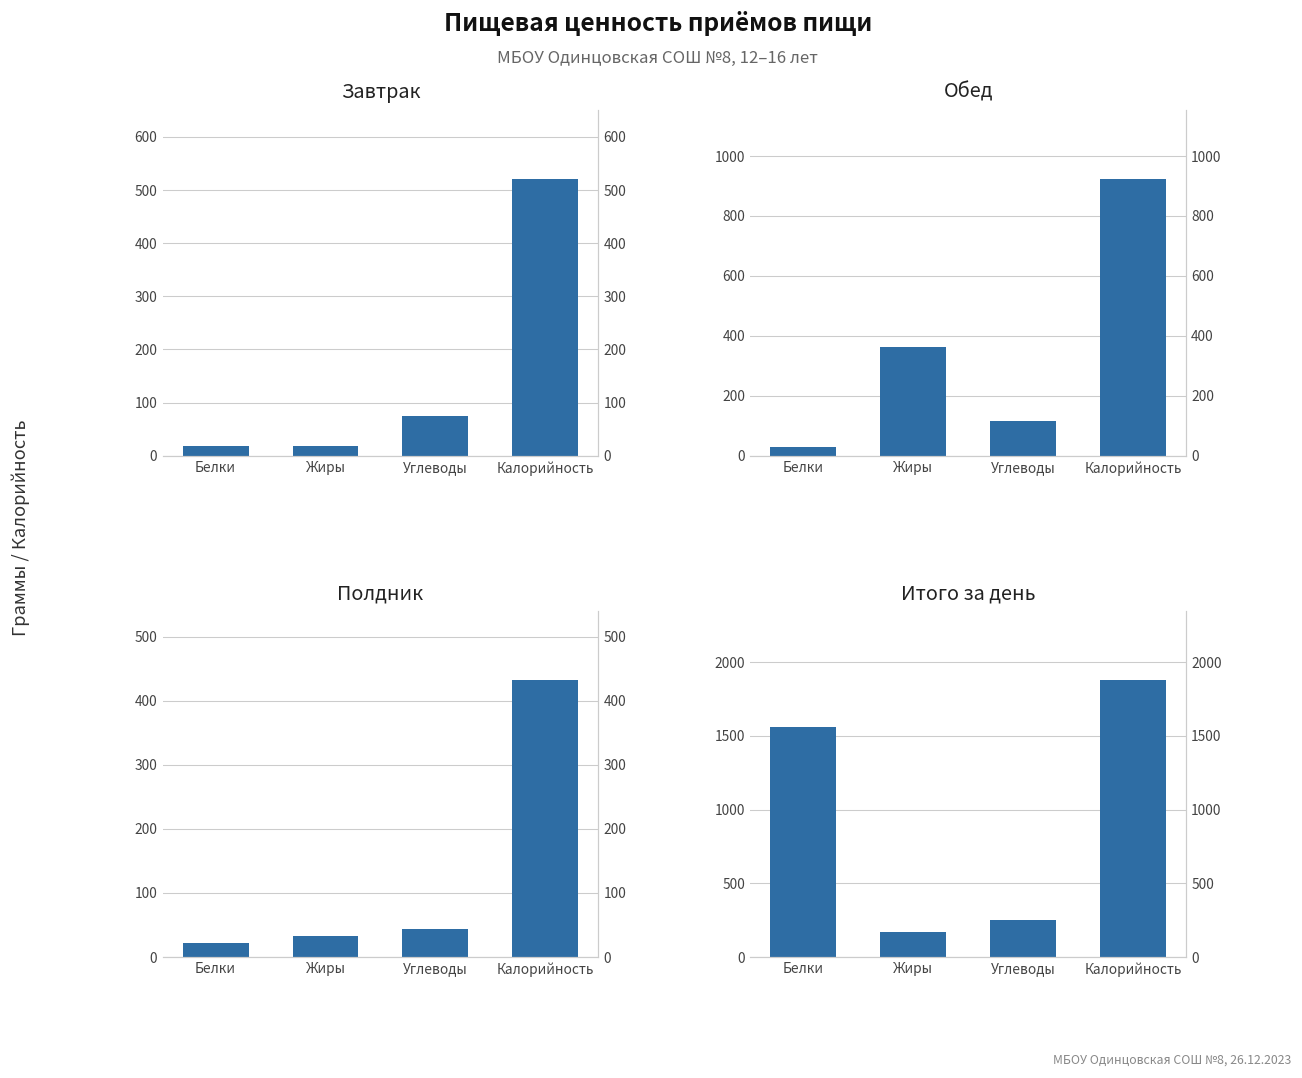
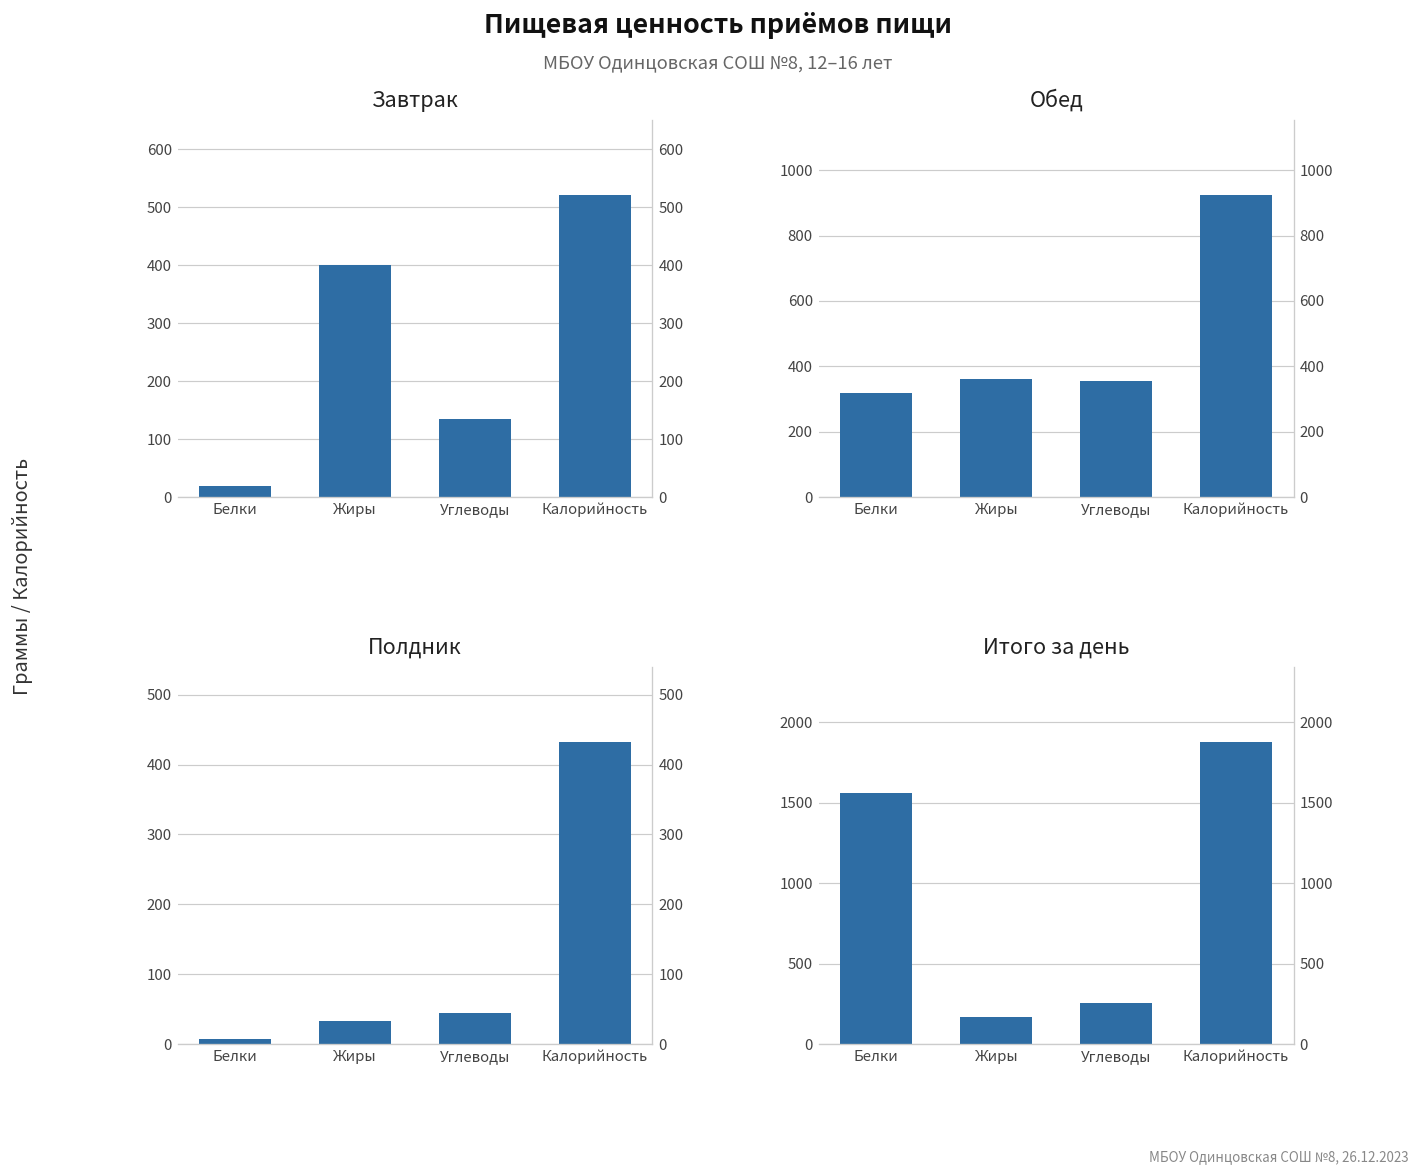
Завтрак, Жиры: 20 -> 400
Завтрак, Углеводы: 70 -> 130
Обед, Белки: 30 -> 320
Обед, Углеводы: 110 -> 350
Полдник, Белки: 20 -> 10
